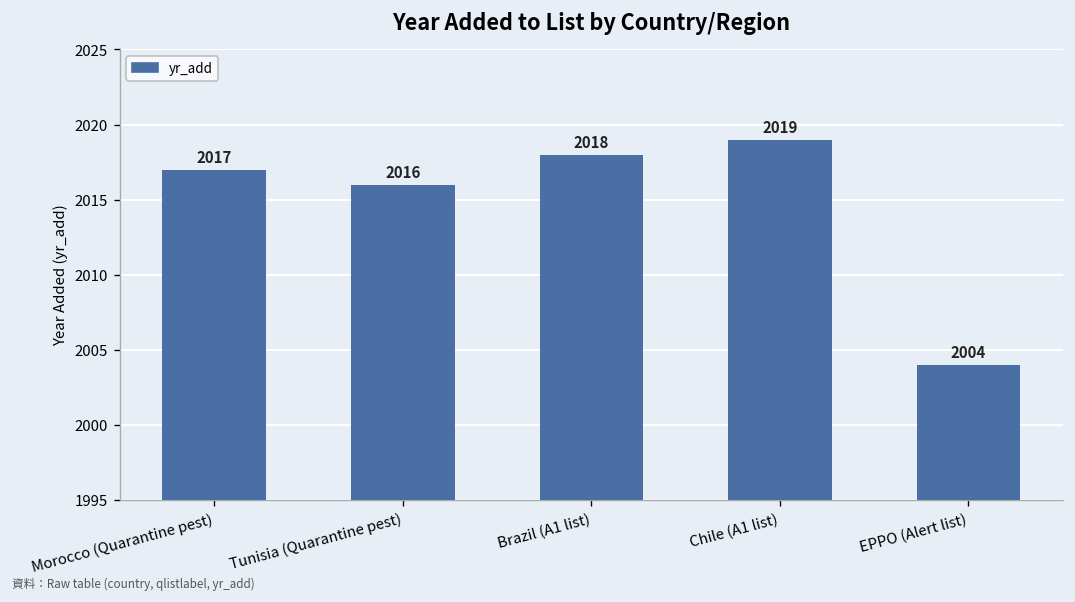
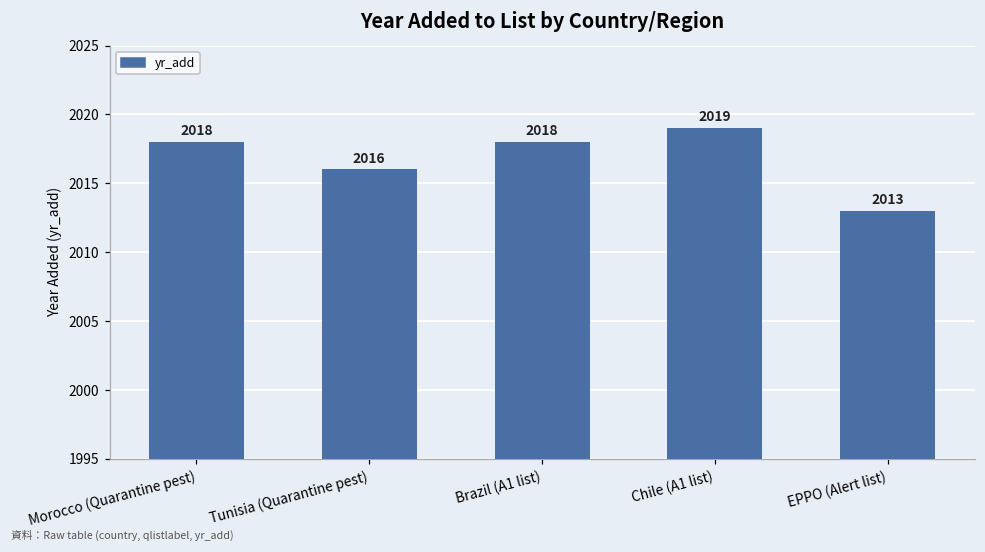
Morocco (Quarantine pest): 2017 -> 2018
EPPO (Alert list): 2004 -> 2013
